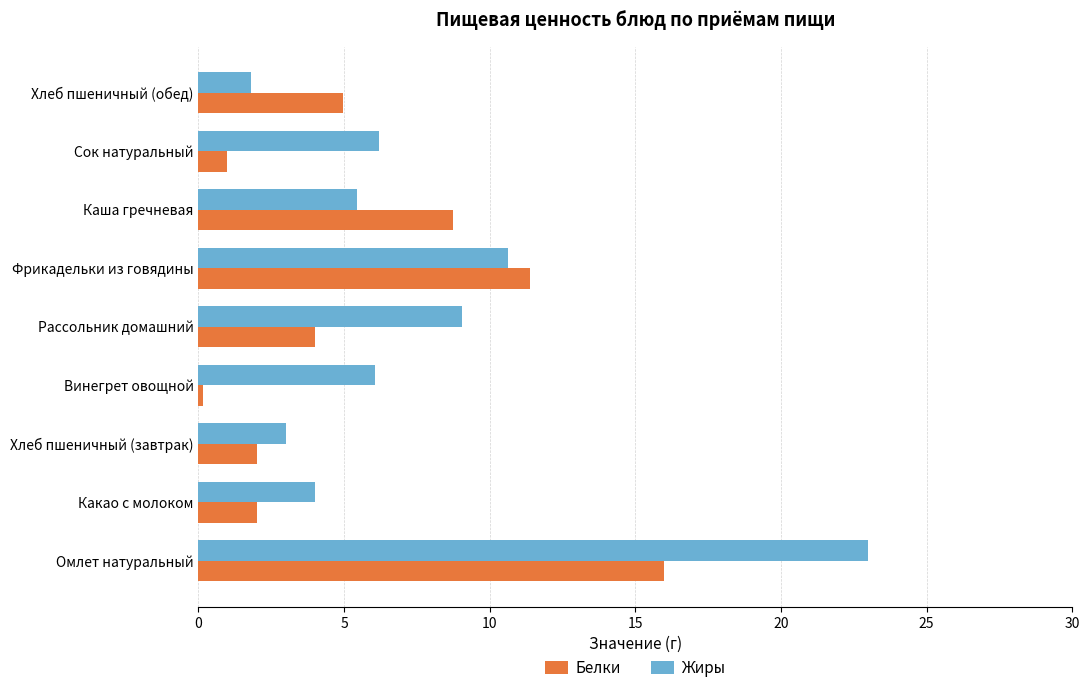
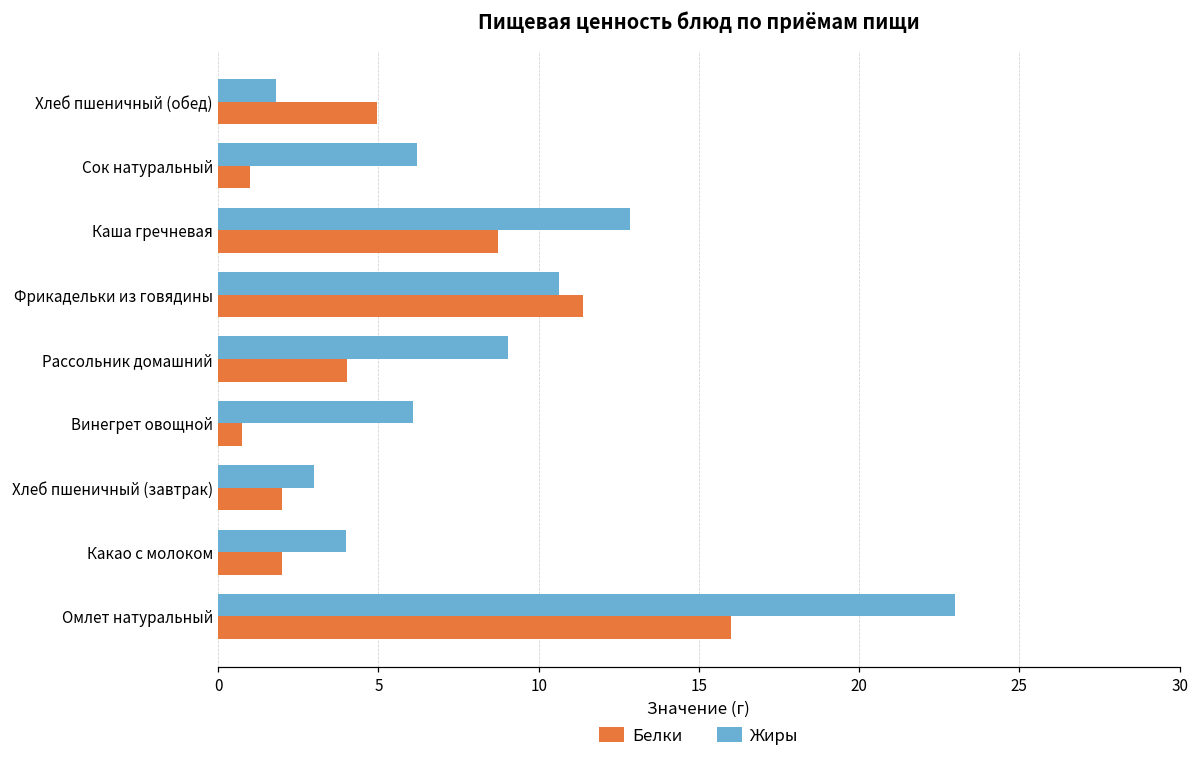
Жиры, Каша гречневая: 5.4 -> 12.8
Белки, Винегрет овощной: 0.2 -> 0.8
